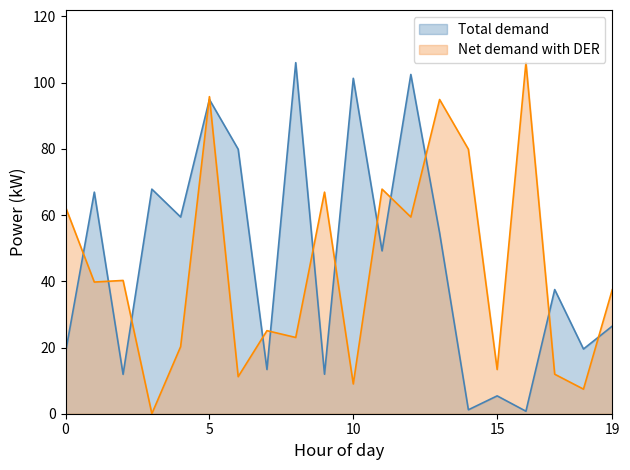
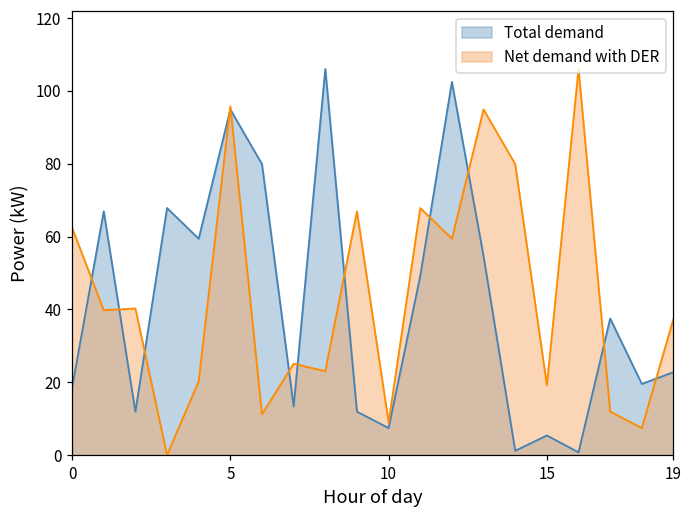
Total demand, 10: 101 -> 7
Net demand with DER, 15: 13 -> 19
Total demand, 19: 26 -> 23
